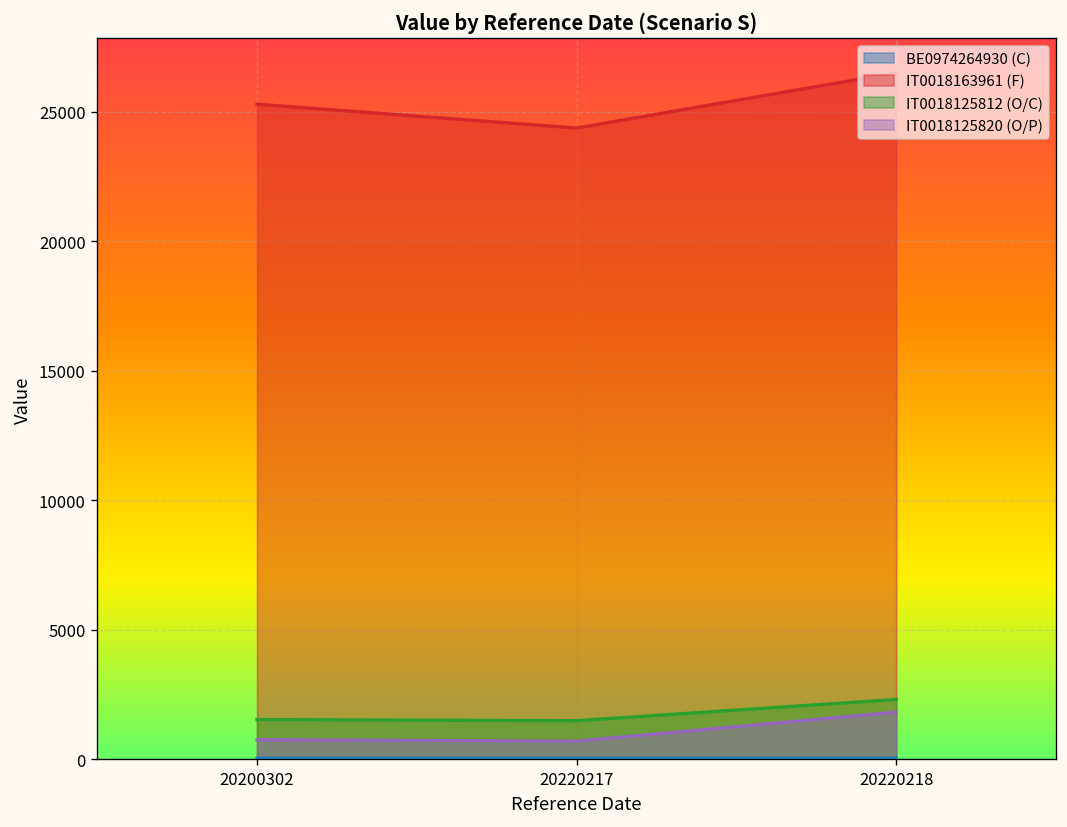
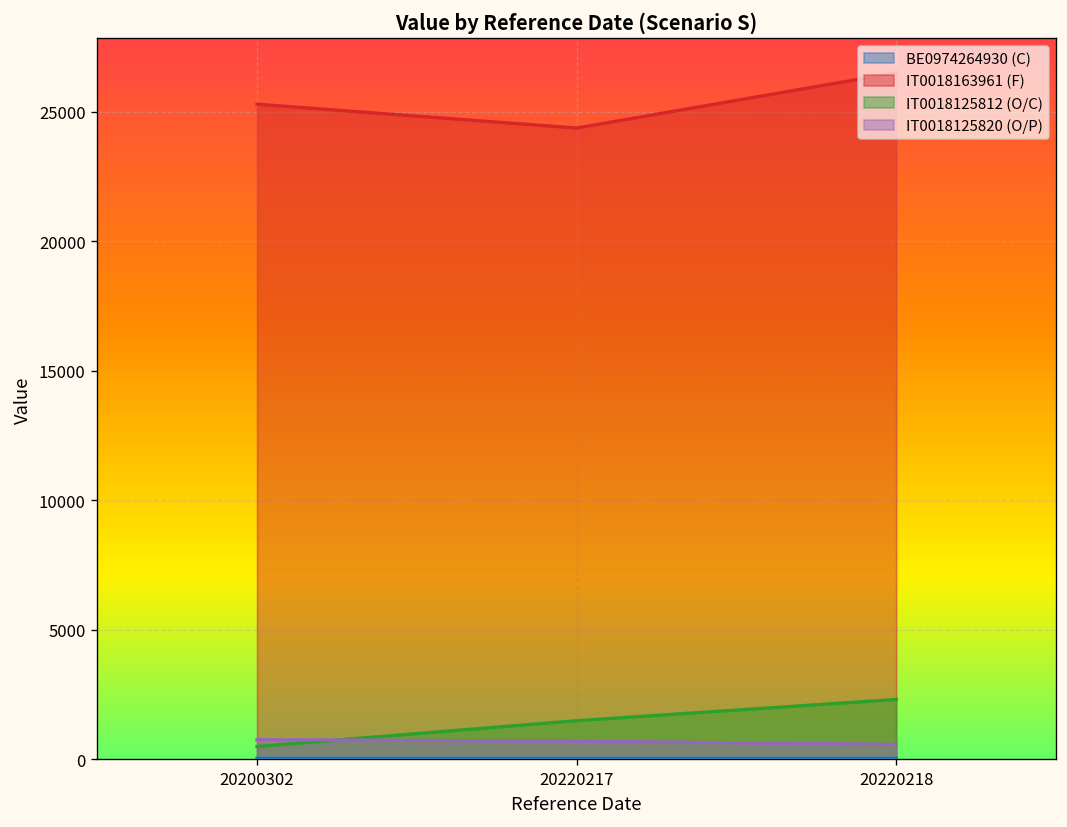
IT0018125812 (O/C), 20200302: 1500 -> 500
IT0018125820 (O/P), 20220218: 1800 -> 600
